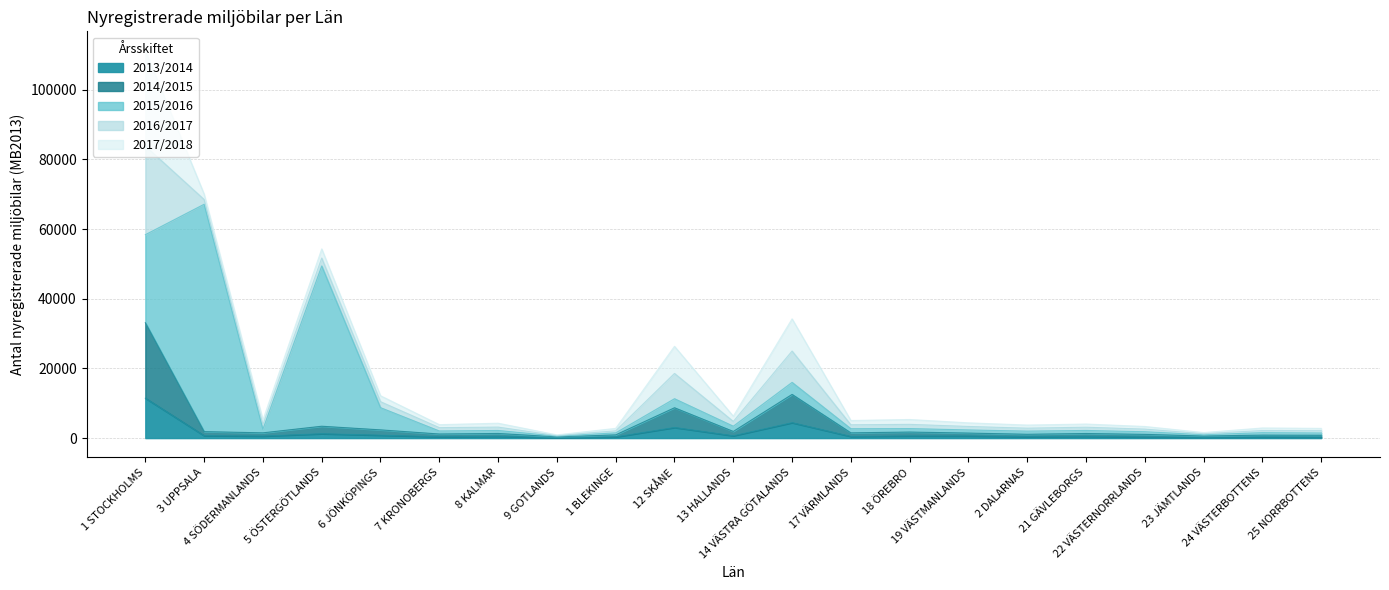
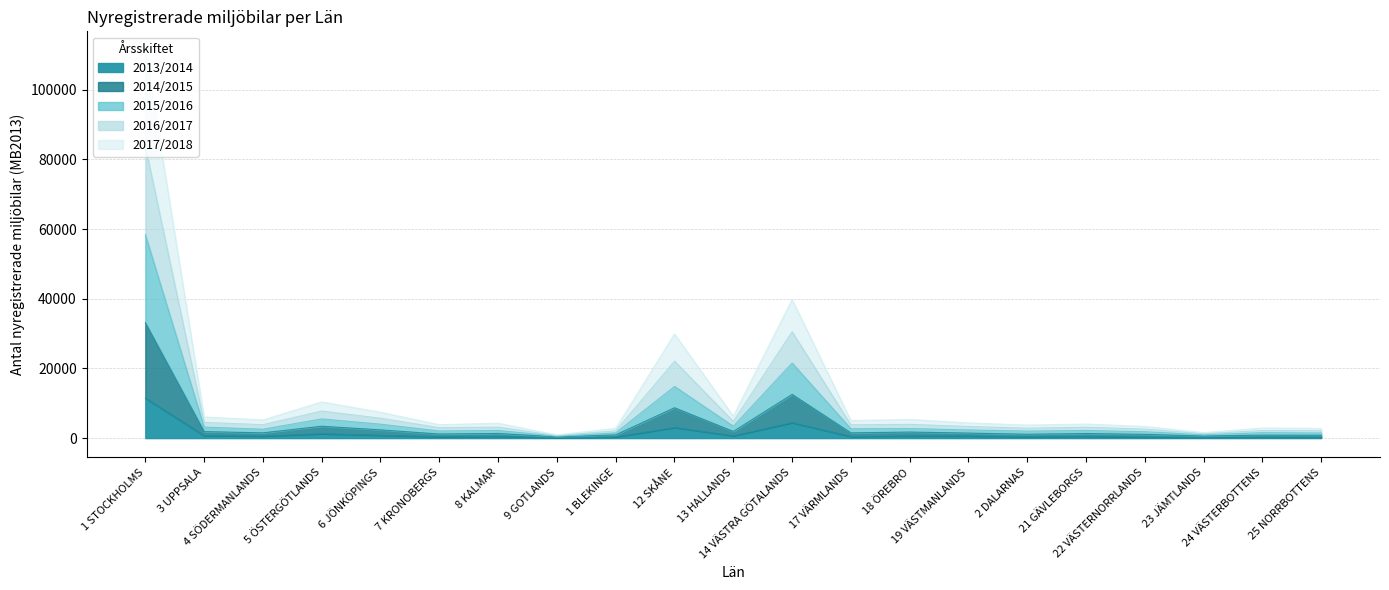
2015/2016, 3 UPPSALA: 65000 -> 1000
2015/2016, 5 ÖSTERGÖTLANDS: 46000 -> 2000
2015/2016, 6 JÖNKÖPINGS: 6000 -> 2000
2015/2016, 12 SKÅNE: 3000 -> 6000
2015/2016, 14 VÄSTRA GÖTALANDS: 3000 -> 9000
